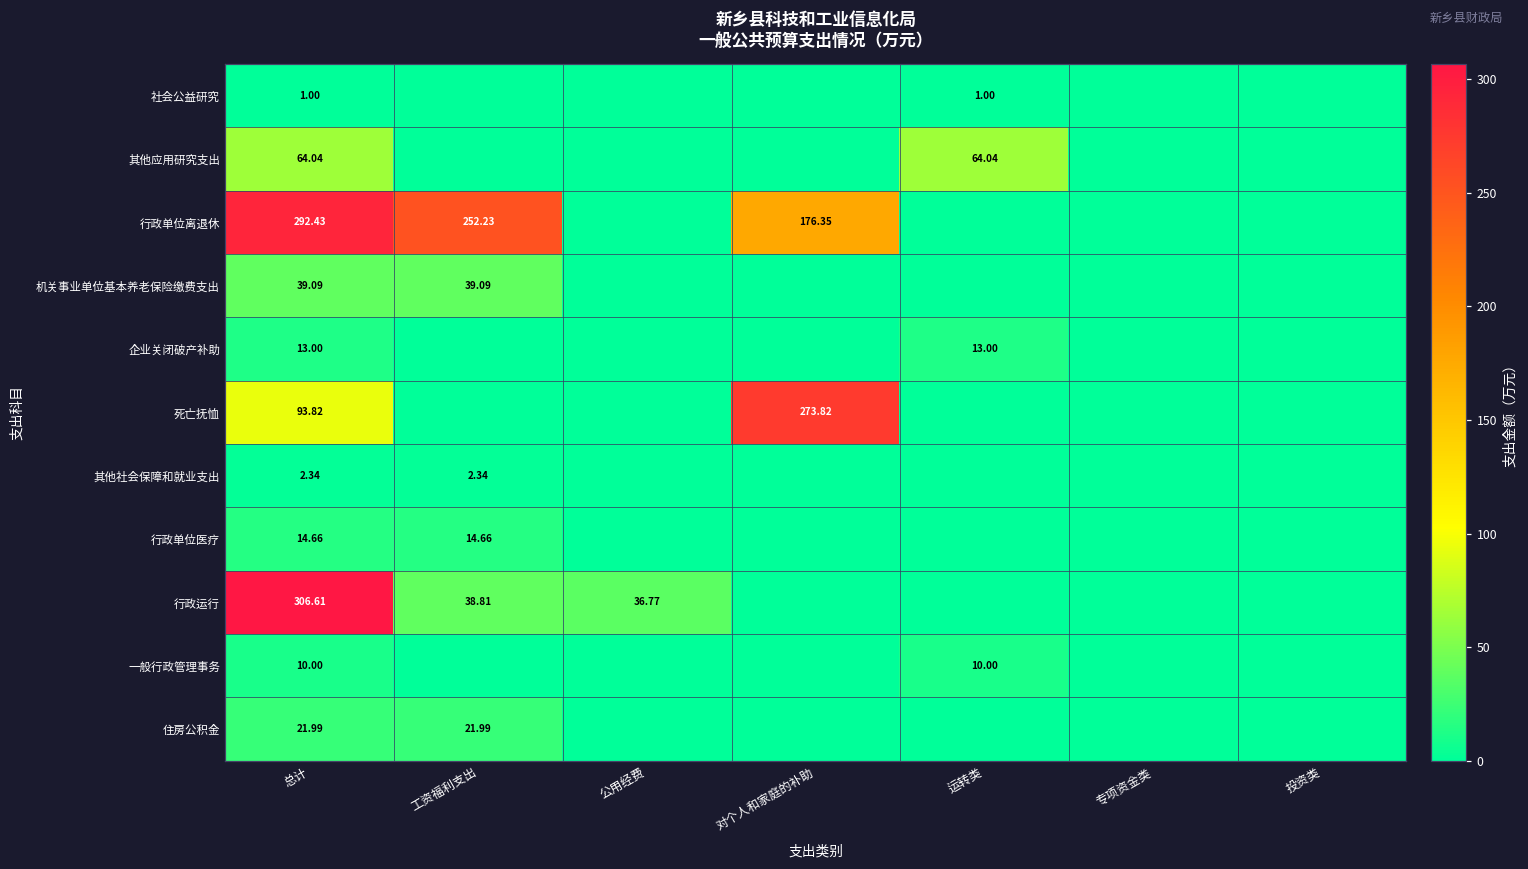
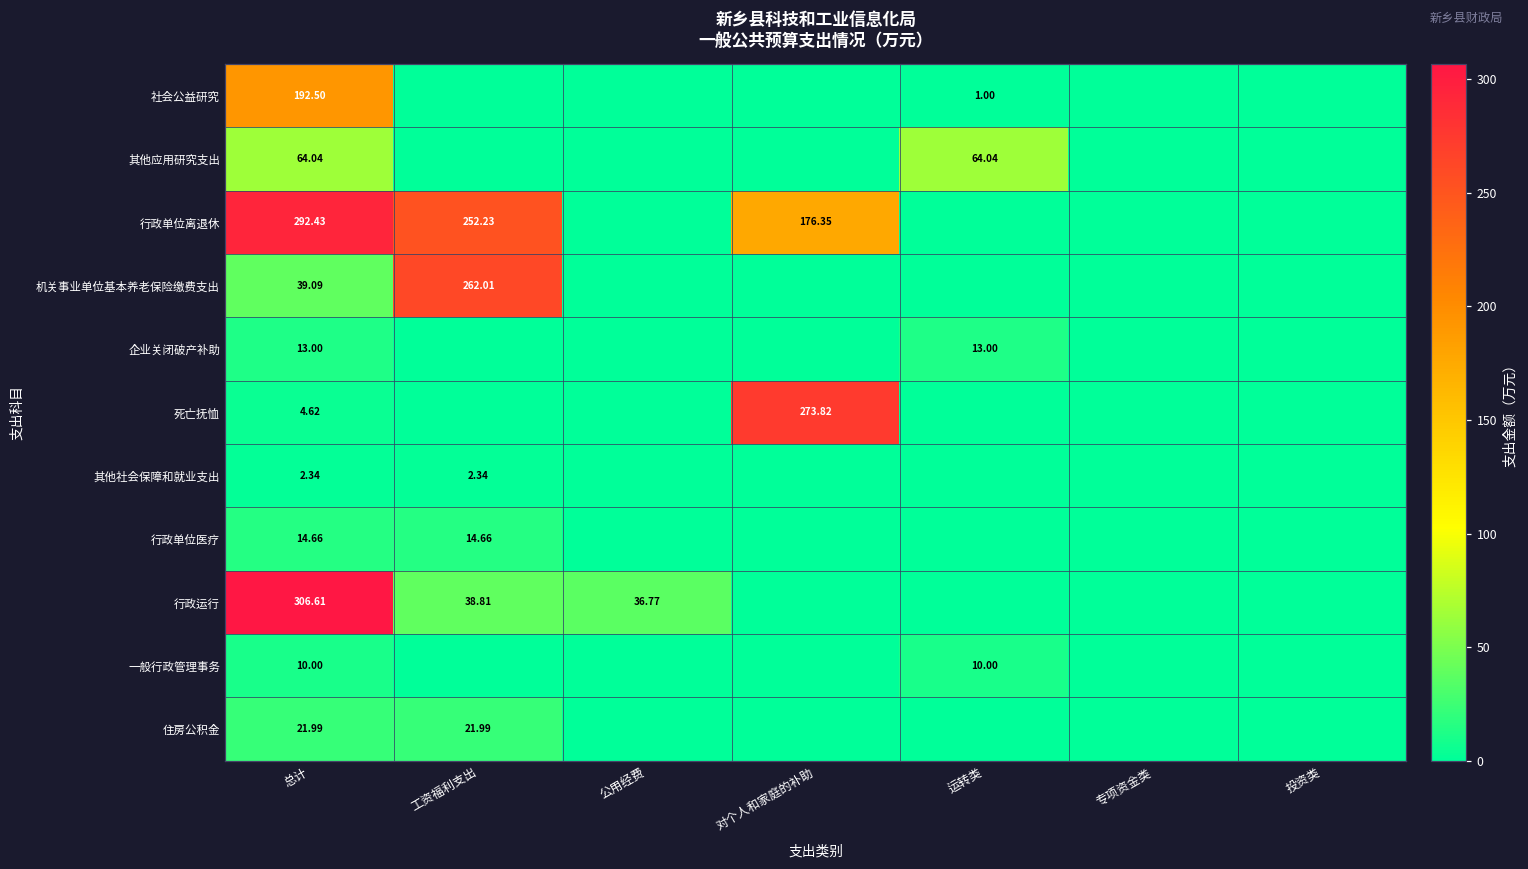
社会公益研究, 总计: 1.00 -> 192.50
机关事业单位基本养老保险缴费支出, 工资福利支出: 39.09 -> 262.01
死亡抚恤, 总计: 93.82 -> 4.62
